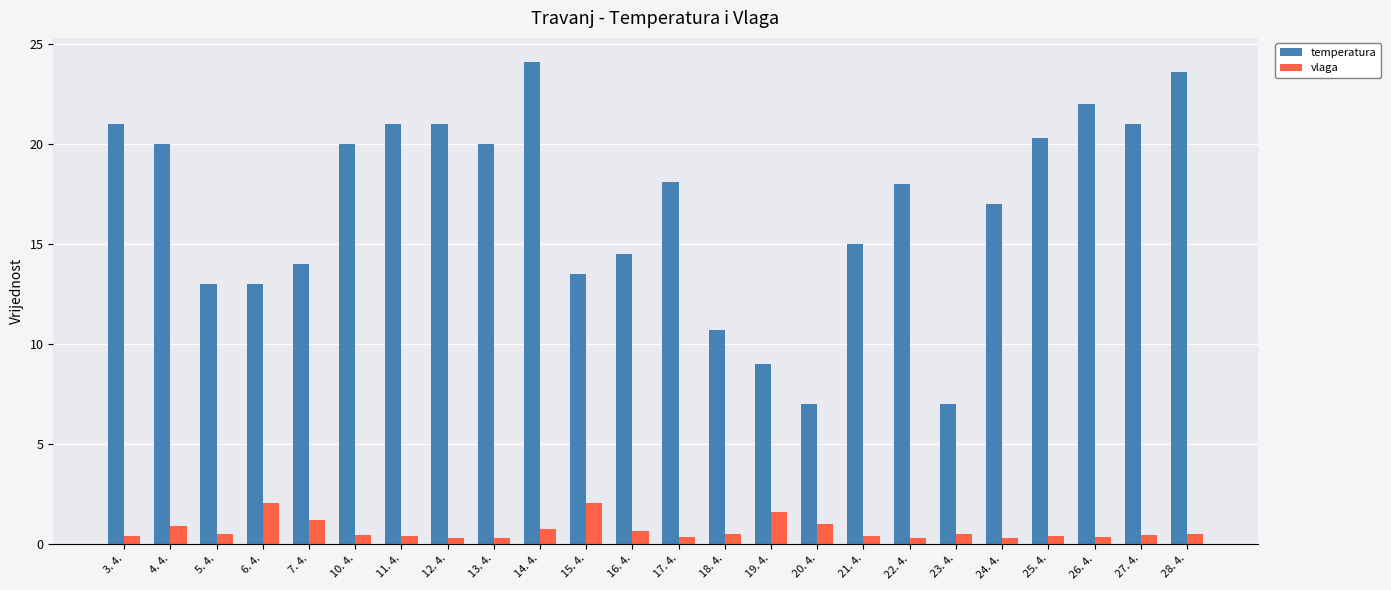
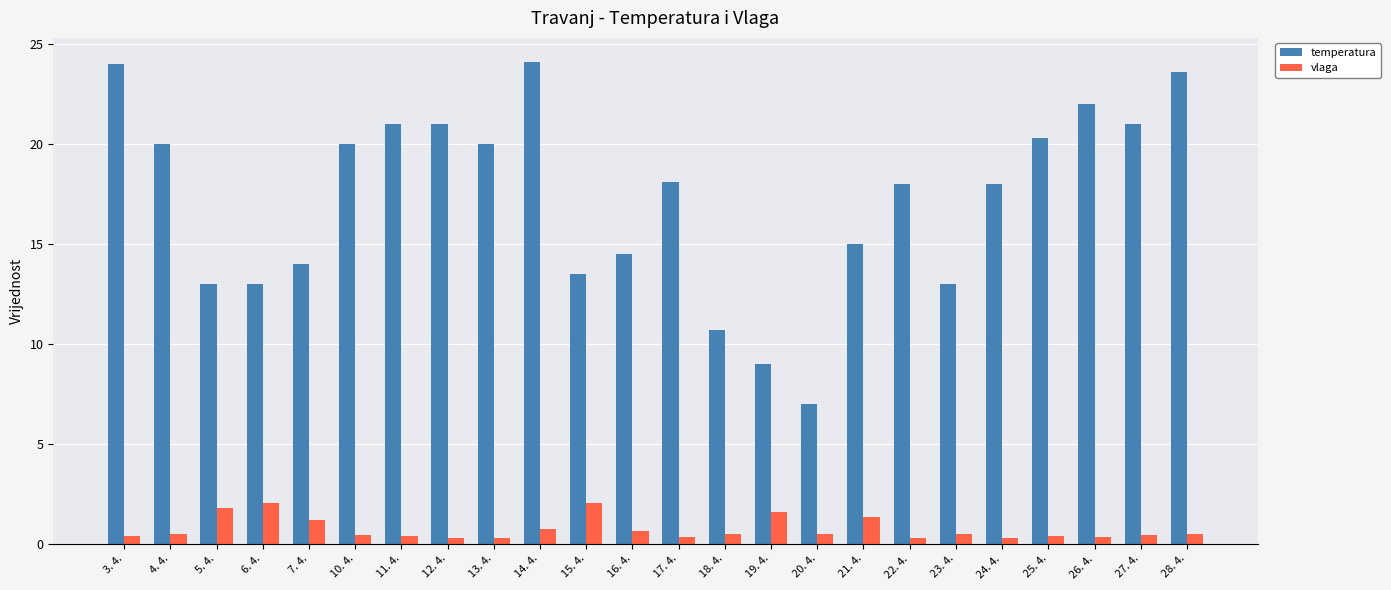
temperatura, 3. 4.: 21 -> 24
vlaga, 4. 4.: 0.9 -> 0.5
vlaga, 5. 4.: 0.5 -> 1.8
vlaga, 20. 4.: 1.0 -> 0.5
vlaga, 21. 4.: 0.4 -> 1.3
temperatura, 23. 4.: 7 -> 13
temperatura, 24. 4.: 17 -> 18
